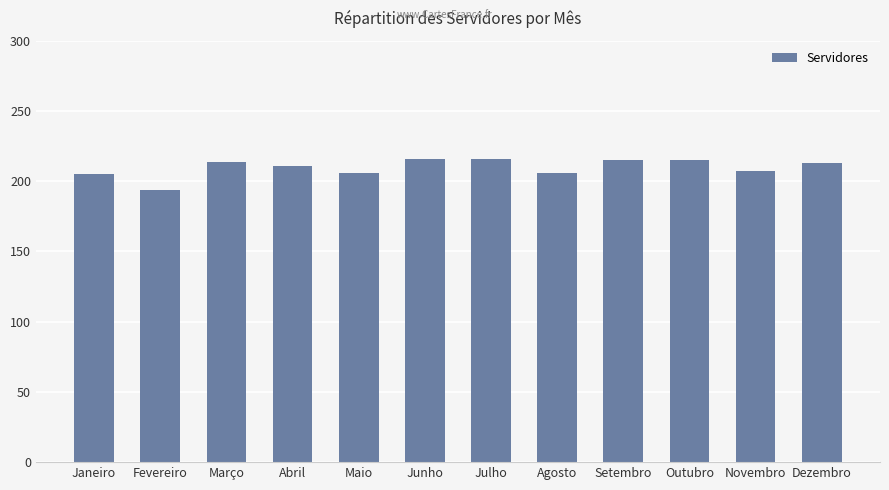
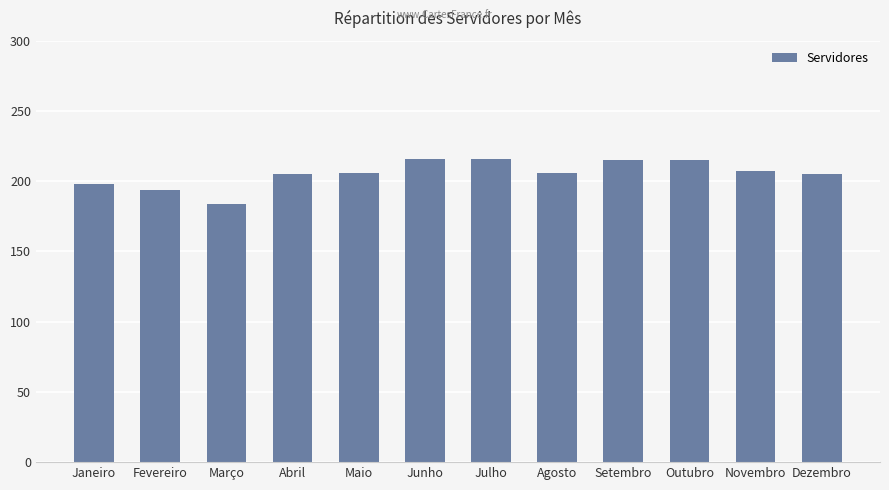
Janeiro: 205 -> 198
Março: 214 -> 184
Abril: 211 -> 205
Dezembro: 213 -> 205
